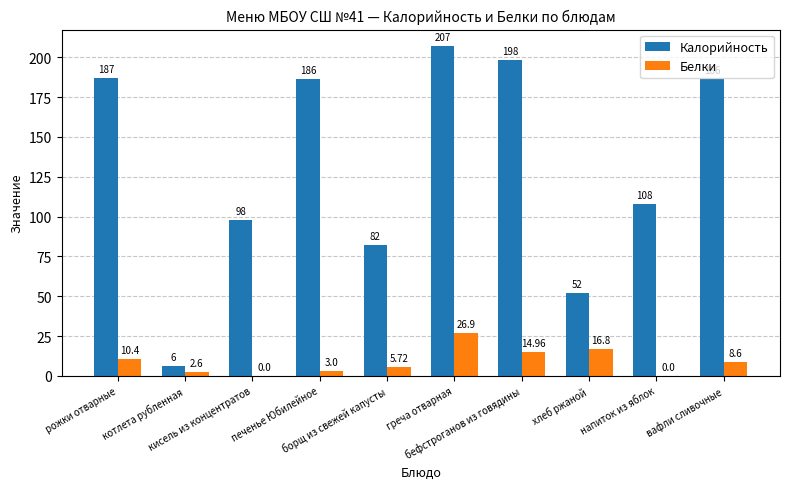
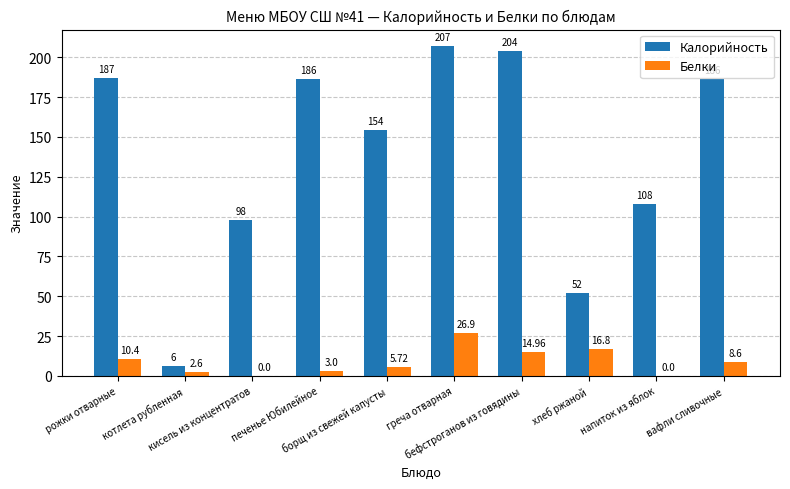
Калорийность, борщ из свежей капусты: 82 -> 154
Калорийность, бефстроганов из говядины: 198 -> 204
